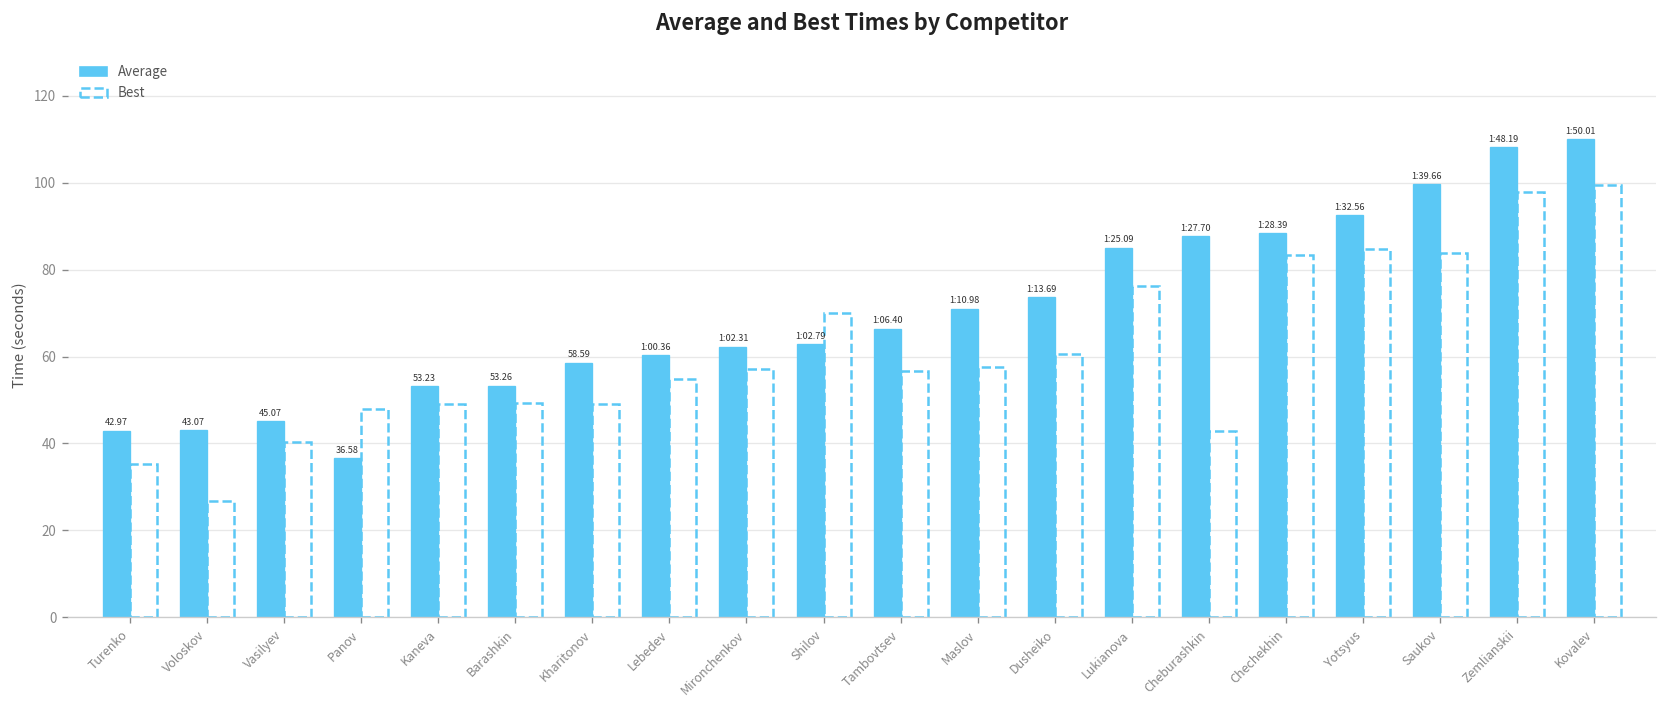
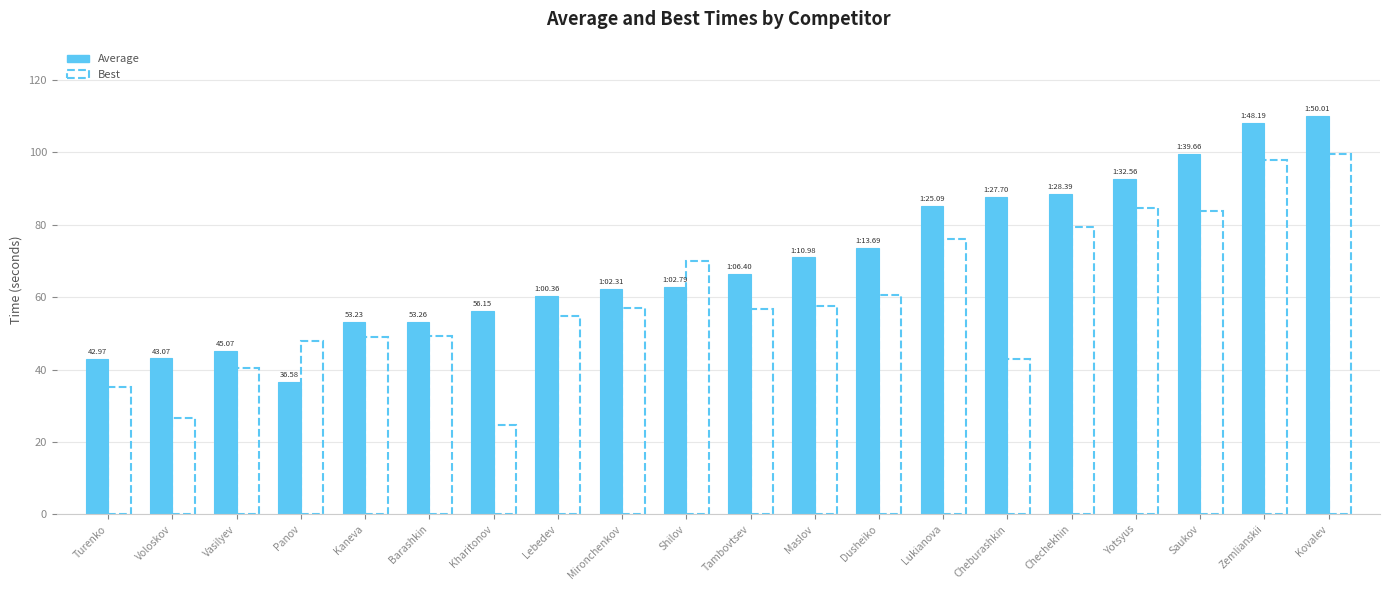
Average, Kharitonov: 58.59 -> 56.15
Best, Kharitonov: 49 -> 25
Best, Chechekhin: 83 -> 79
